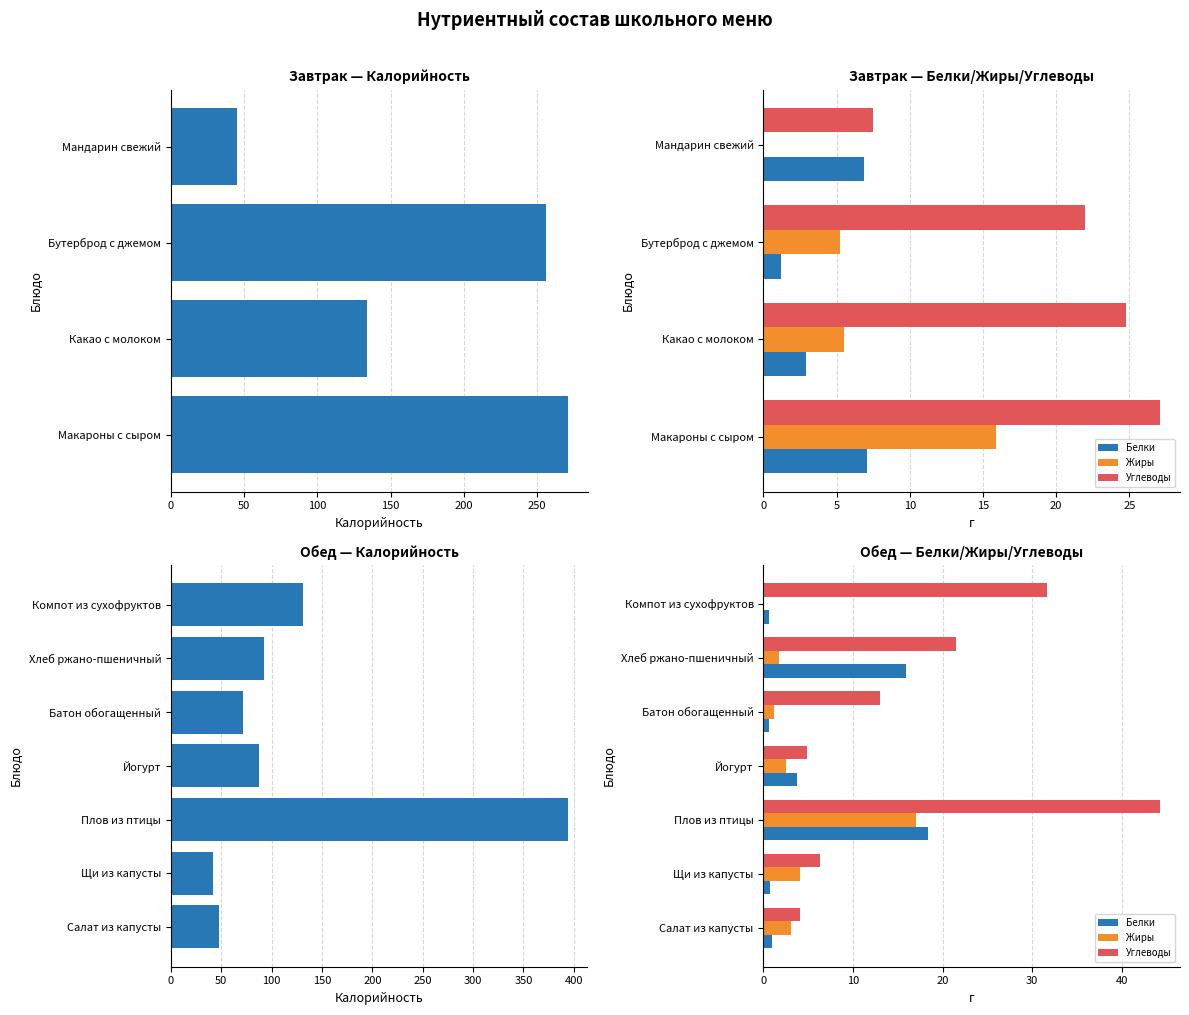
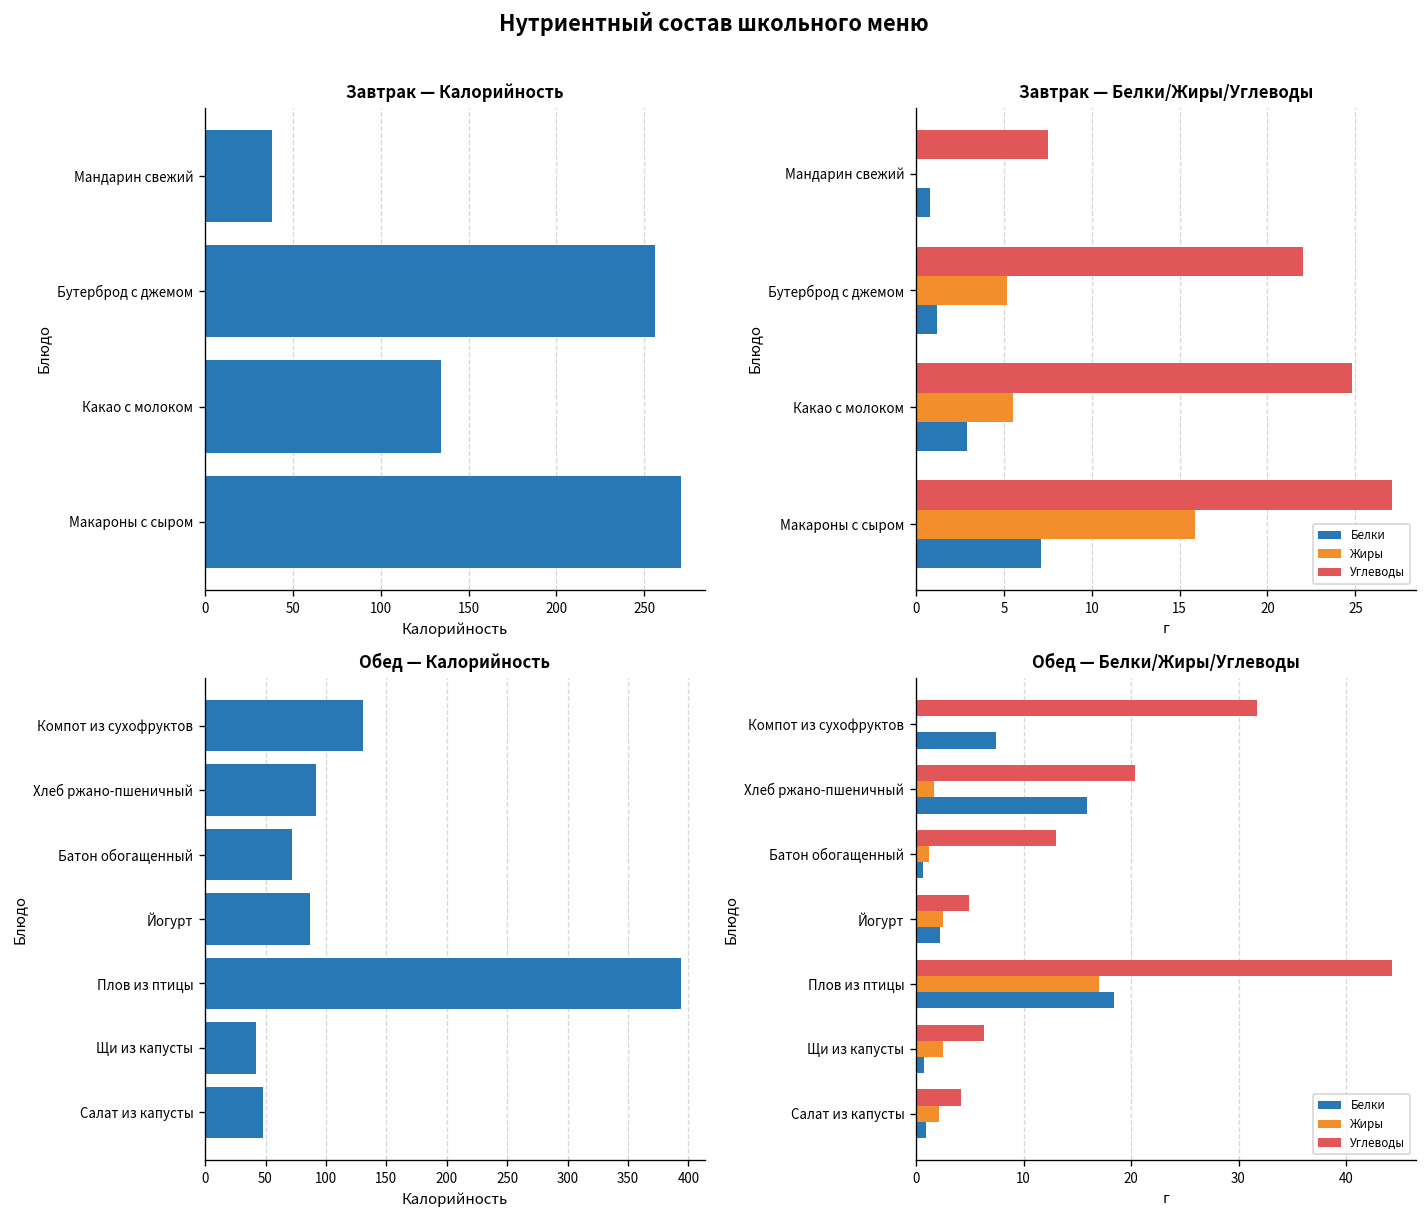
Завтрак — Калорийность, Мандарин свежий: 45 -> 38
Завтрак — Белки/Жиры/Углеводы, Белки, Мандарин свежий: 6.9 -> 0.8
Обед — Белки/Жиры/Углеводы, Белки, Компот из сухофруктов: 1 -> 7
Обед — Белки/Жиры/Углеводы, Углеводы, Хлеб ржано-пшеничный: 22 -> 20
Обед — Белки/Жиры/Углеводы, Белки, Йогурт: 4 -> 2
Обед — Белки/Жиры/Углеводы, Жиры, Щи из капусты: 4 -> 3
Обед — Белки/Жиры/Углеводы, Жиры, Салат из капусты: 3 -> 2
